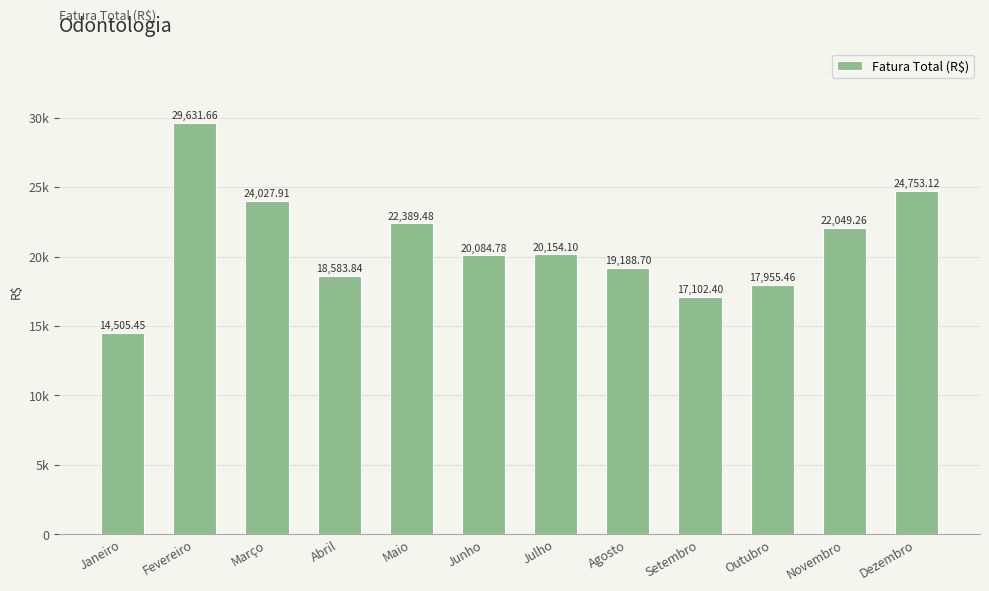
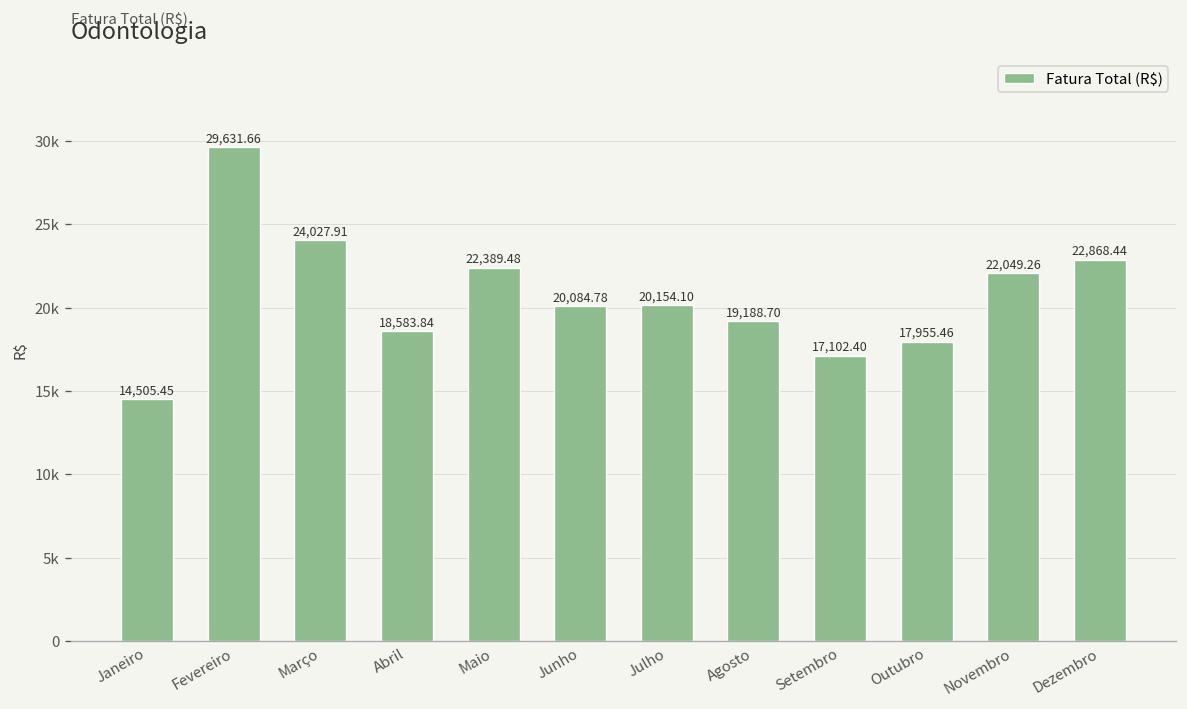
Dezembro: 24,753.12 -> 22,868.44
